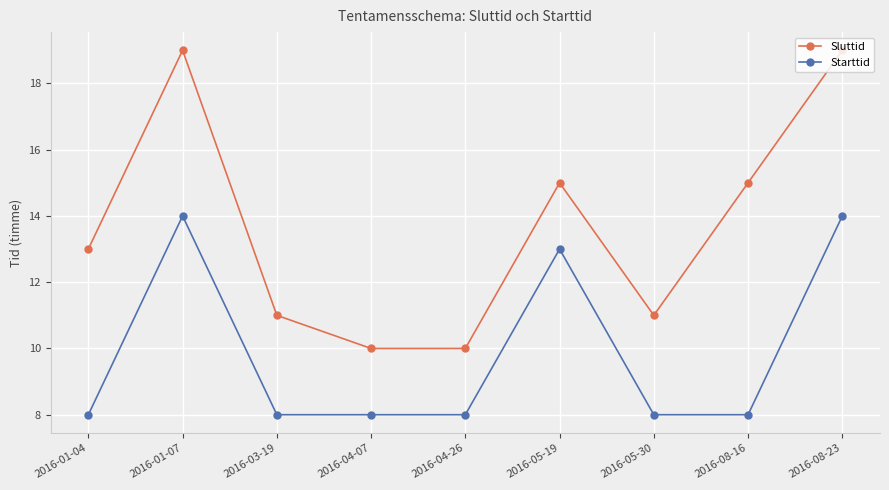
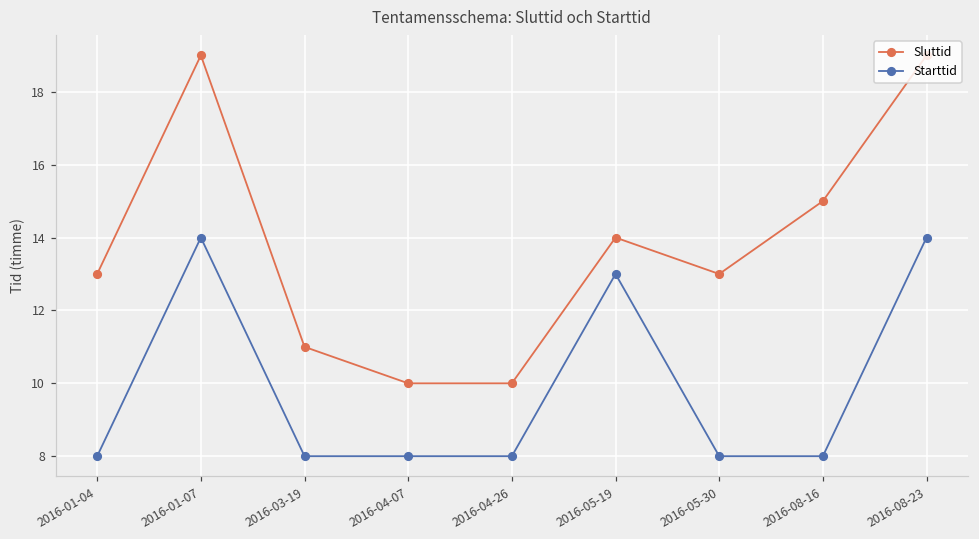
Sluttid, 2016-05-19: 15 -> 14
Sluttid, 2016-05-30: 11 -> 13
